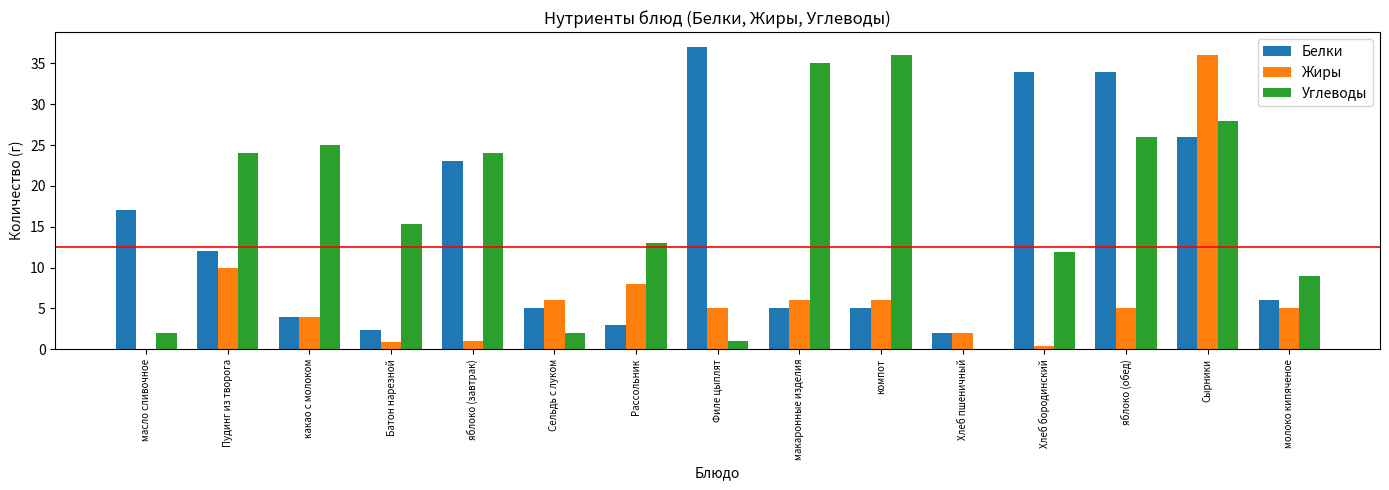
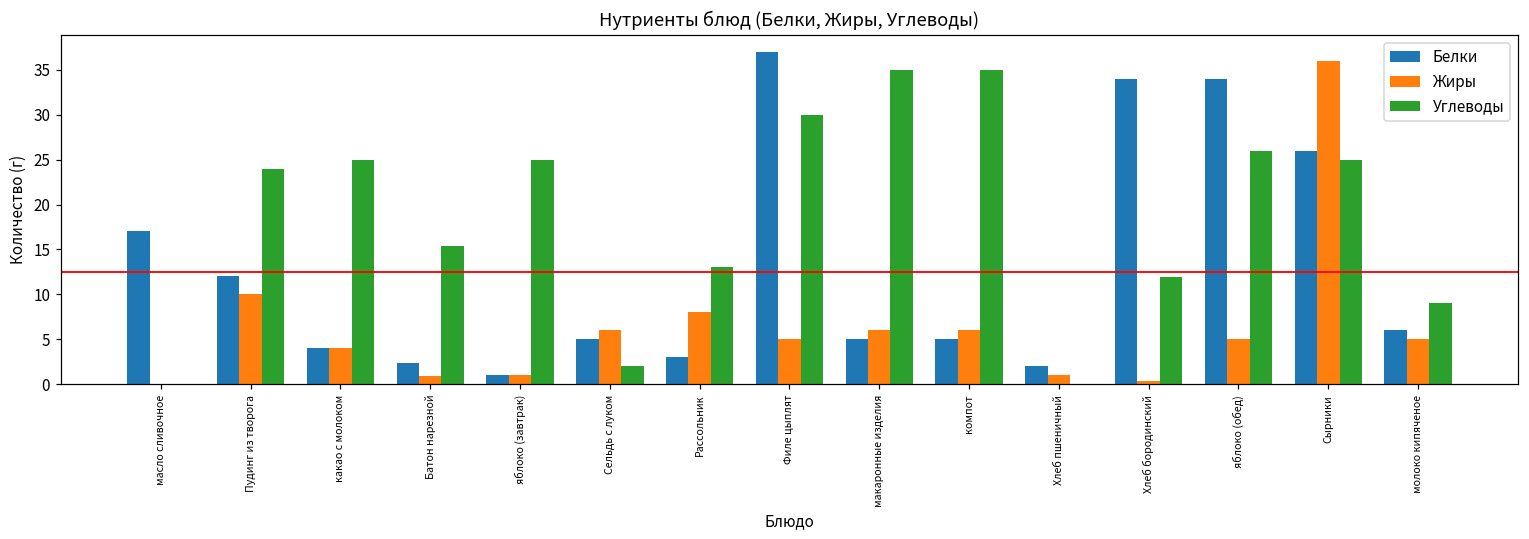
Углеводы, масло сливочное: 2 -> 0
Белки, яблоко (завтрак): 23 -> 1
Углеводы, яблоко (завтрак): 24 -> 25
Углеводы, Филе цыплят: 1 -> 30
Углеводы, компот: 36 -> 35
Жиры, Хлеб пшеничный: 2 -> 1
Углеводы, Сырники: 28 -> 25
